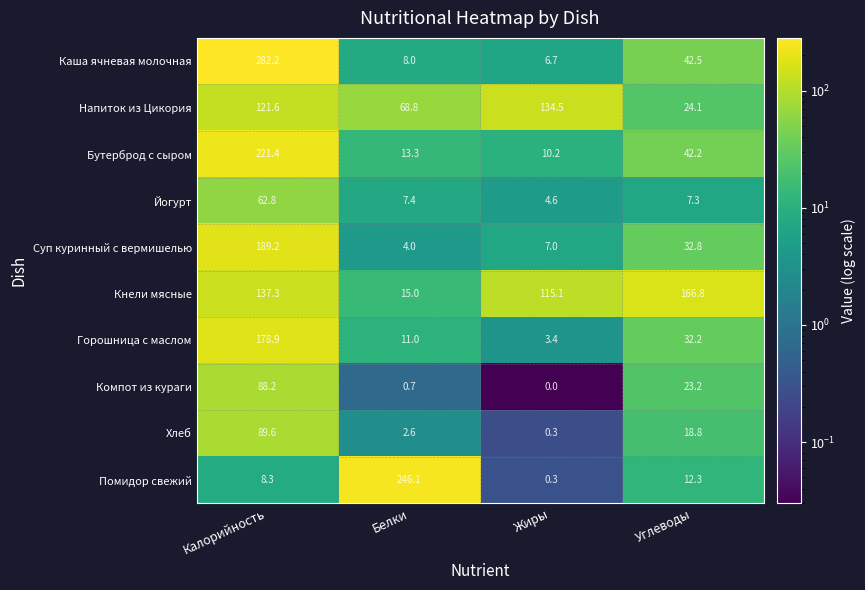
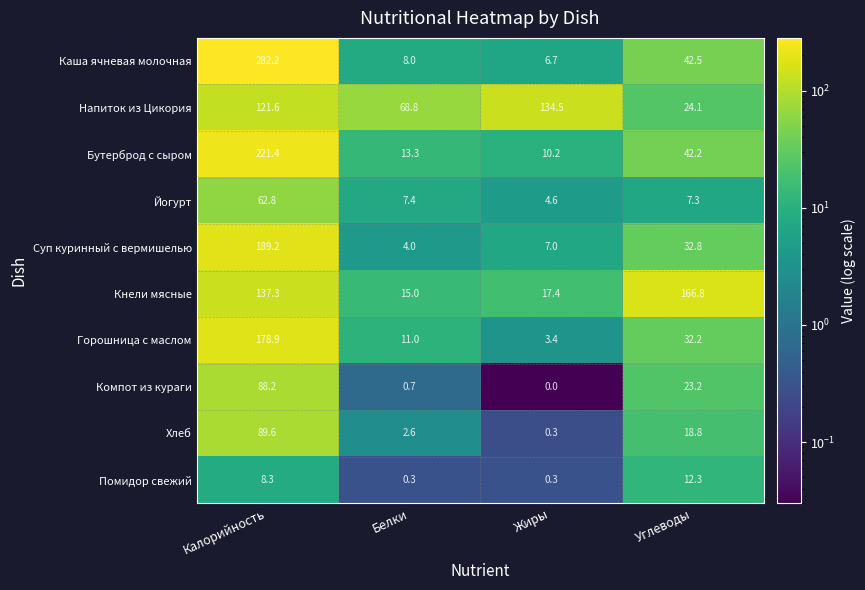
Кнели мясные, Жиры: 115.1 -> 17.4
Помидор свежий, Белки: 246.1 -> 0.3
